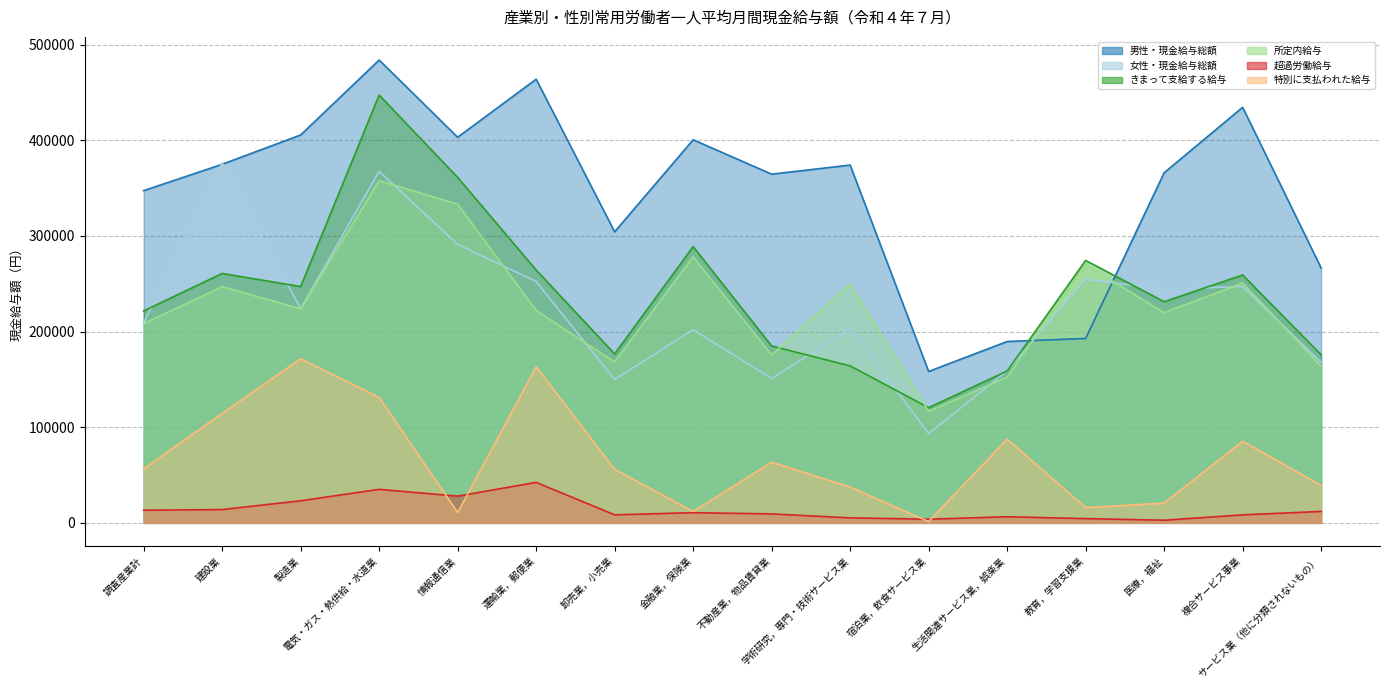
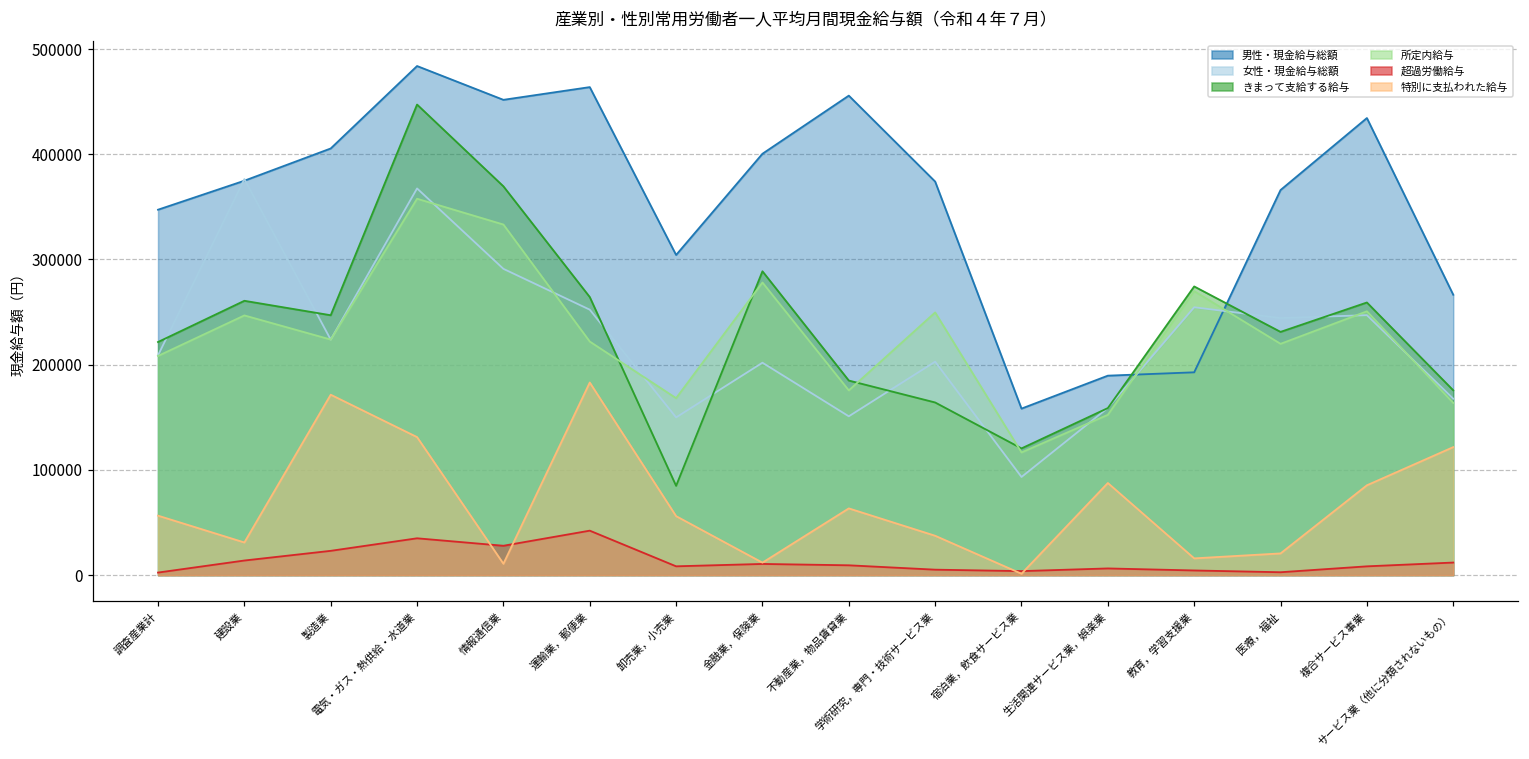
超過労働給与, 調査産業計: 10000 -> 0
特別に支払われた給与, 建設業: 110000 -> 30000
男性・現金給与総額, 情報通信業: 400000 -> 450000
きまって支給する給与, 情報通信業: 360000 -> 370000
特別に支払われた給与, 運輸業，郵便業: 160000 -> 180000
きまって支給する給与, 卸売業，小売業: 180000 -> 80000
男性・現金給与総額, 不動産業，物品賃貸業: 360000 -> 460000
特別に支払われた給与, サービス業（他に分類されないもの）: 40000 -> 120000
